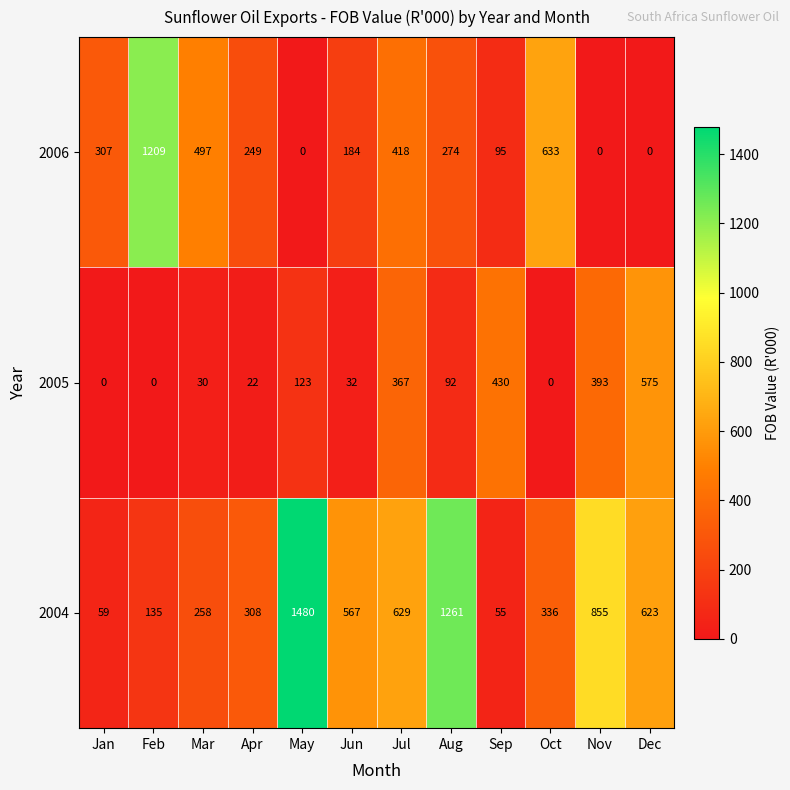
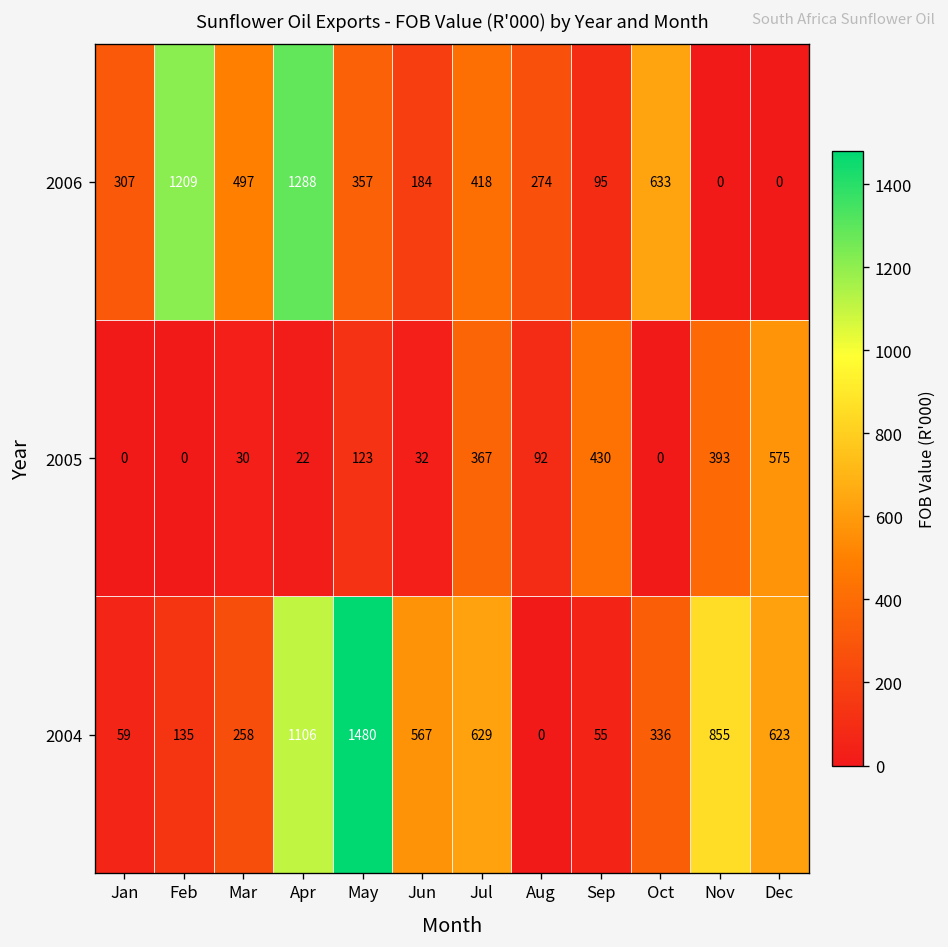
2006, Apr: 249 -> 1288
2006, May: 0 -> 357
2004, Apr: 308 -> 1106
2004, Aug: 1261 -> 0
